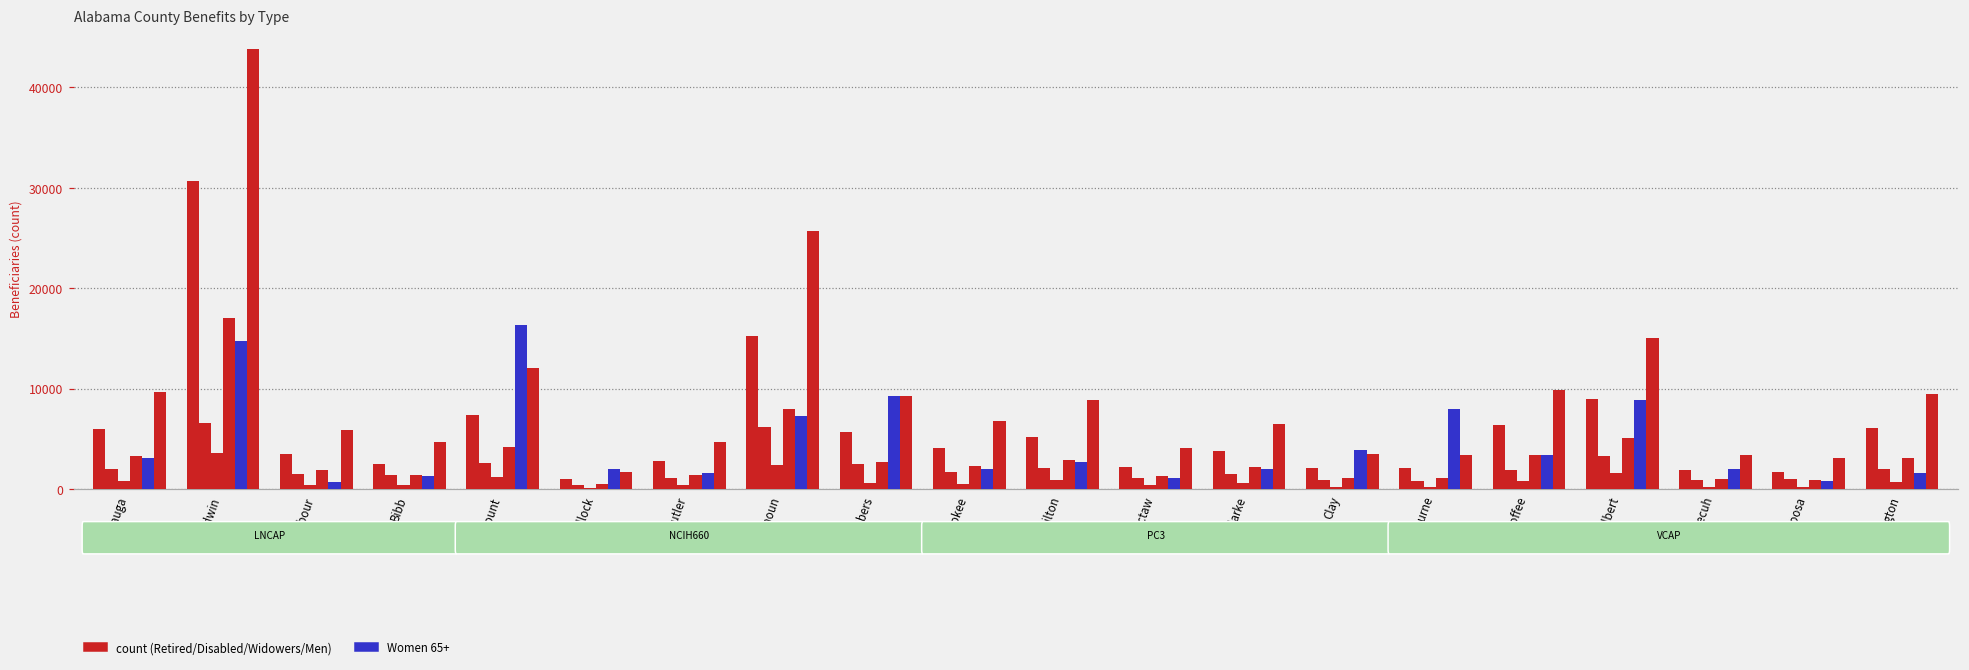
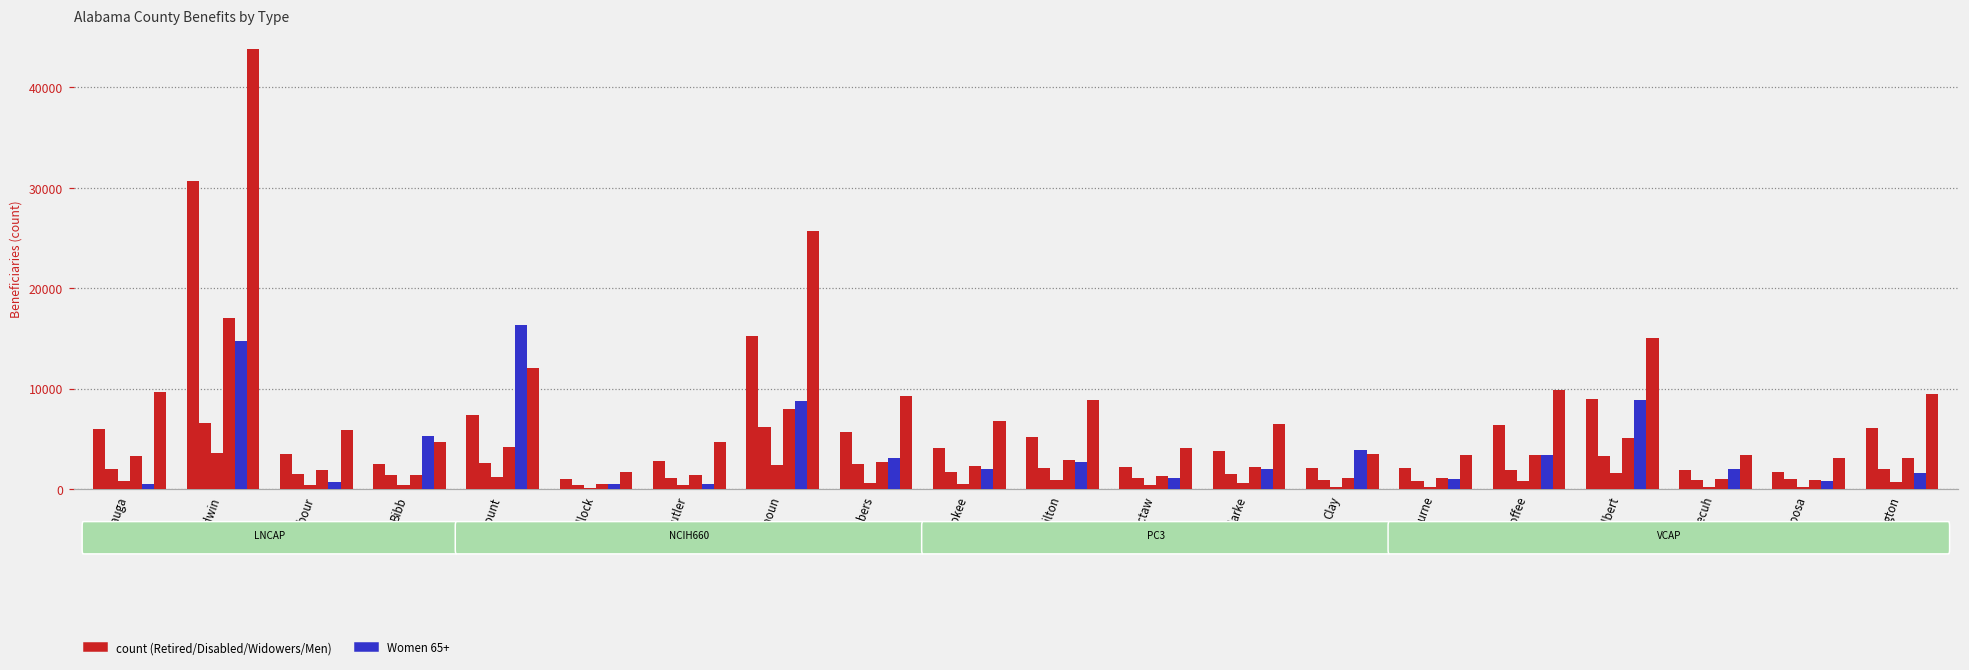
Women 65+, Autauga: 3000 -> 1000
Women 65+, Bibb: 1000 -> 5000
Women 65+, Bullock: 2000 -> 1000
Women 65+, Butler: 2000 -> 0
Women 65+, Calhoun: 7000 -> 9000
Women 65+, Chambers: 9000 -> 3000
Women 65+, Cleburne: 8000 -> 1000
